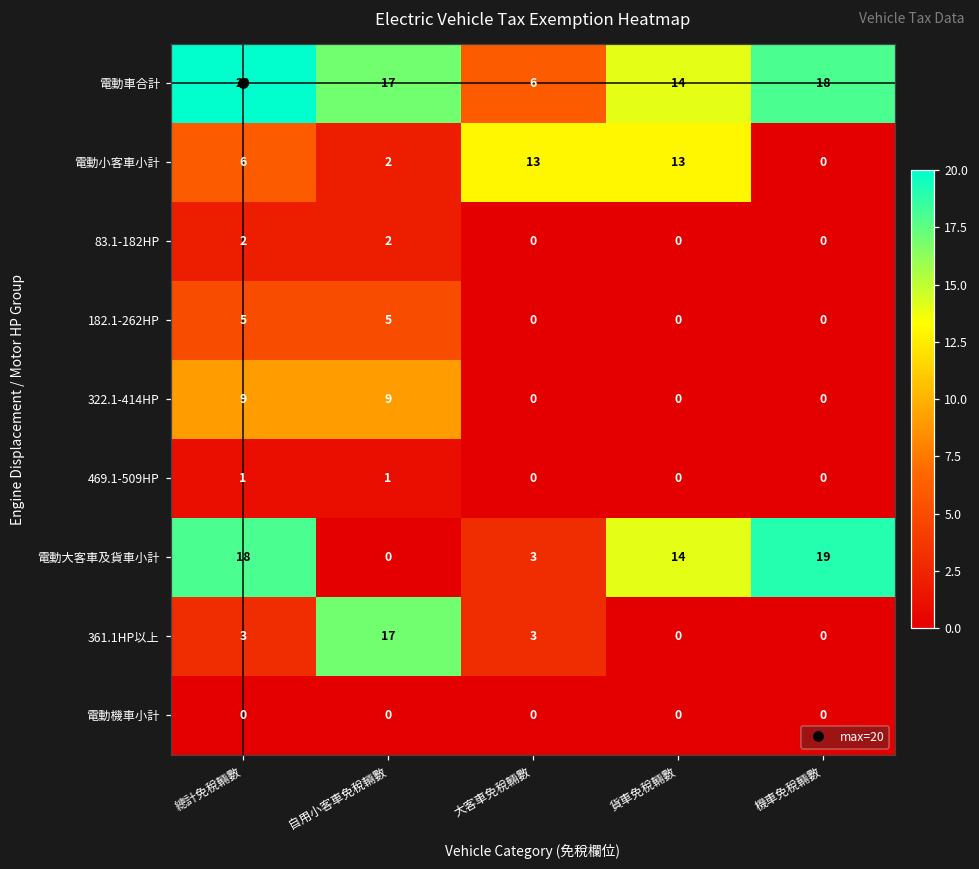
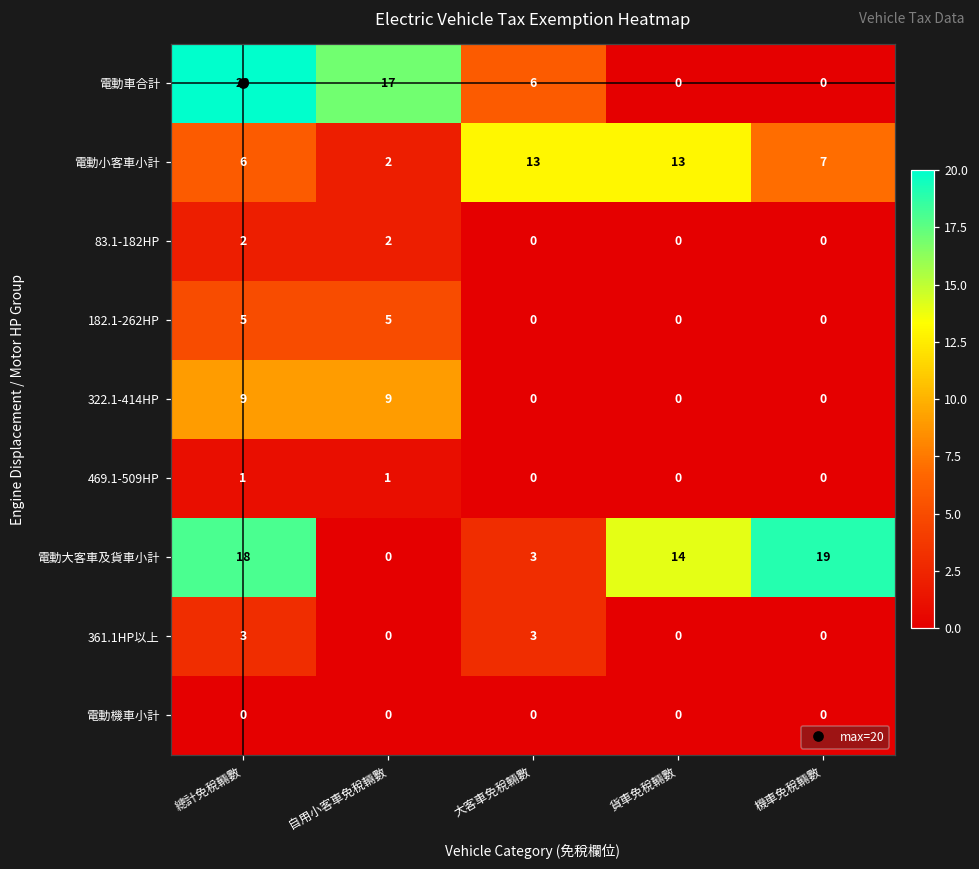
電動車合計, 貨車免稅輛數: 14 -> 0
電動車合計, 機車免稅輛數: 18 -> 0
電動小客車小計, 機車免稅輛數: 0 -> 7
361.1HP以上, 自用小客車免稅輛數: 17 -> 0
